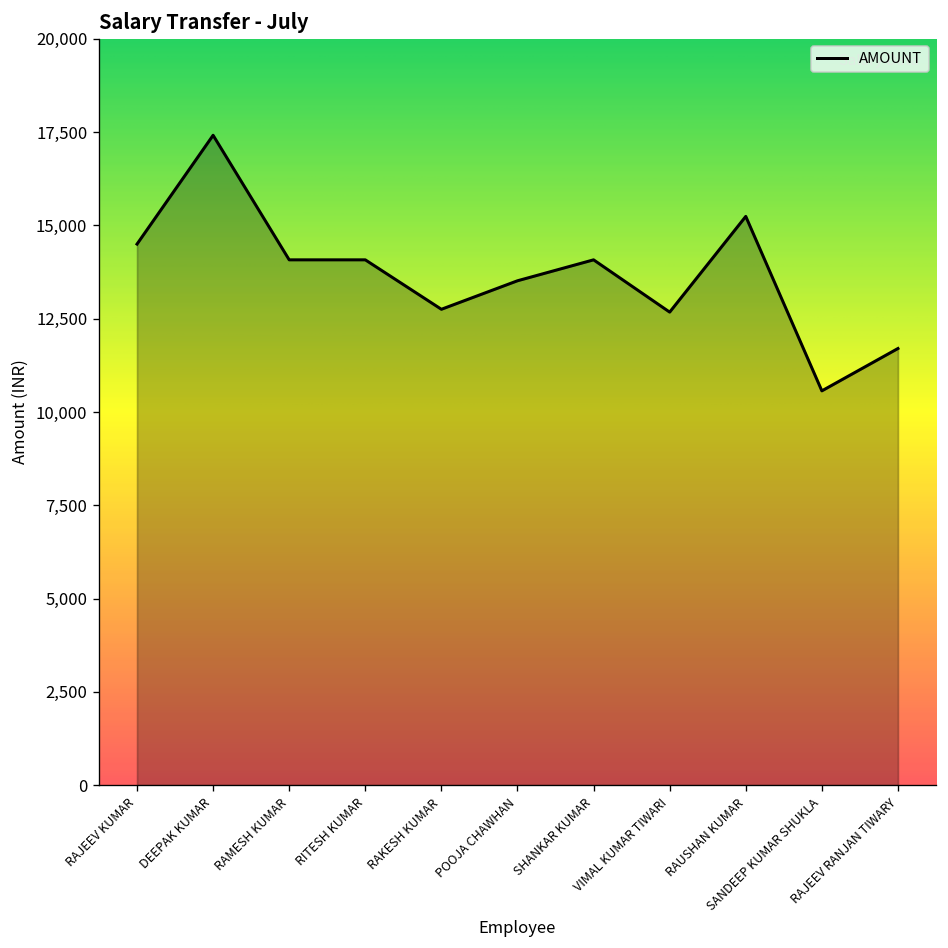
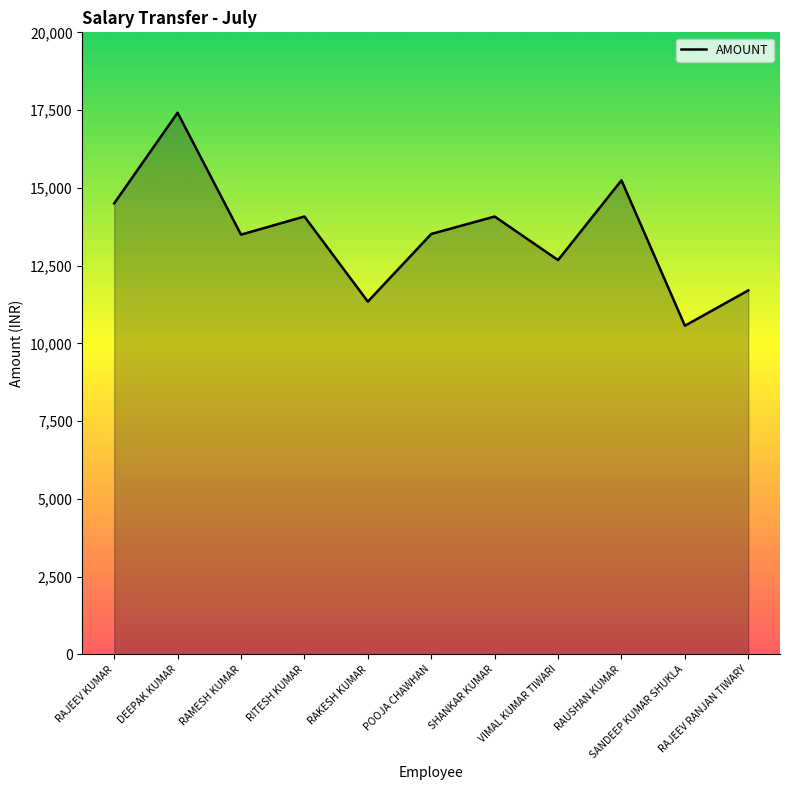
RAMESH KUMAR: 14,100 -> 13,500
RAKESH KUMAR: 12,800 -> 11,300
